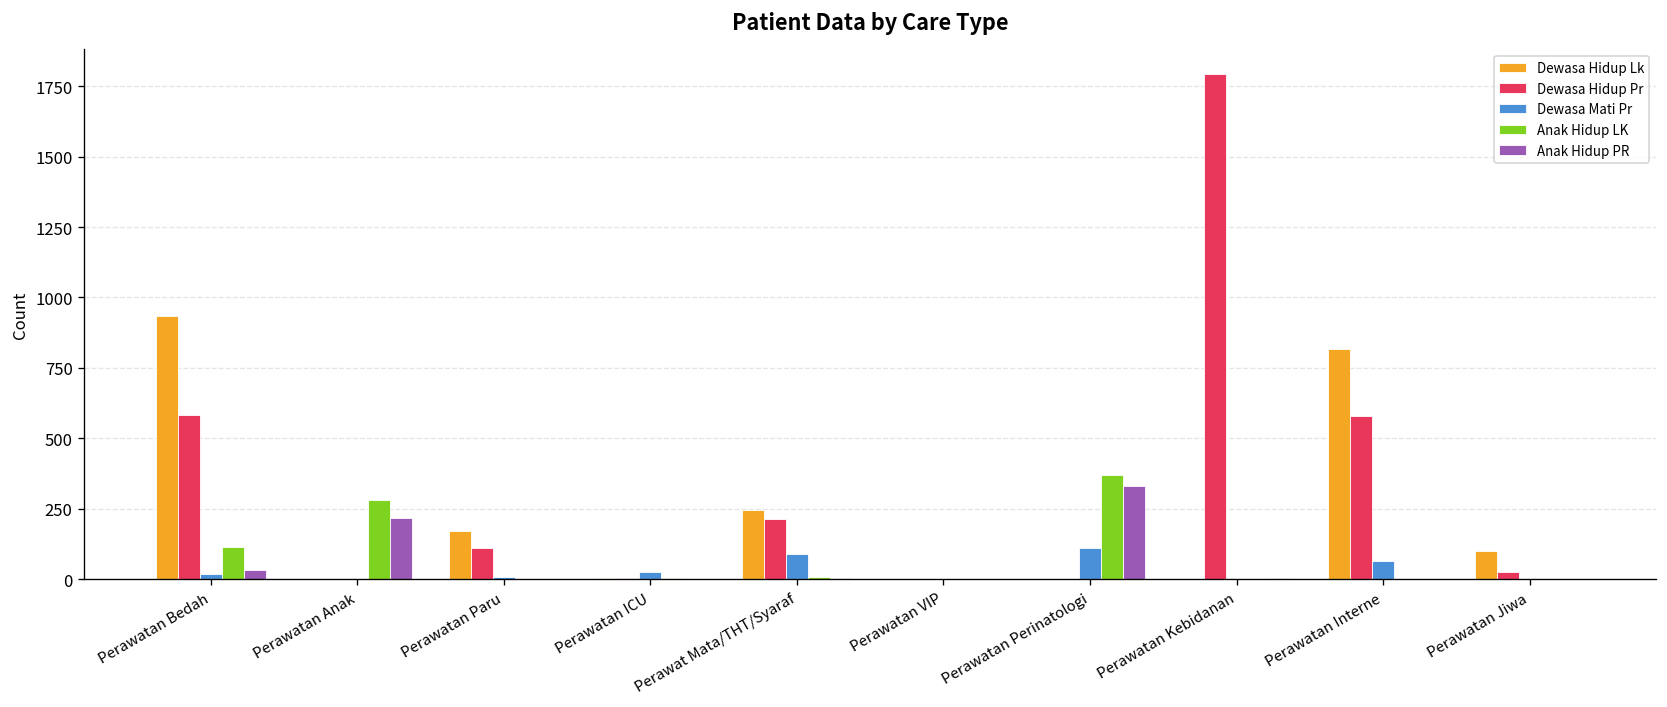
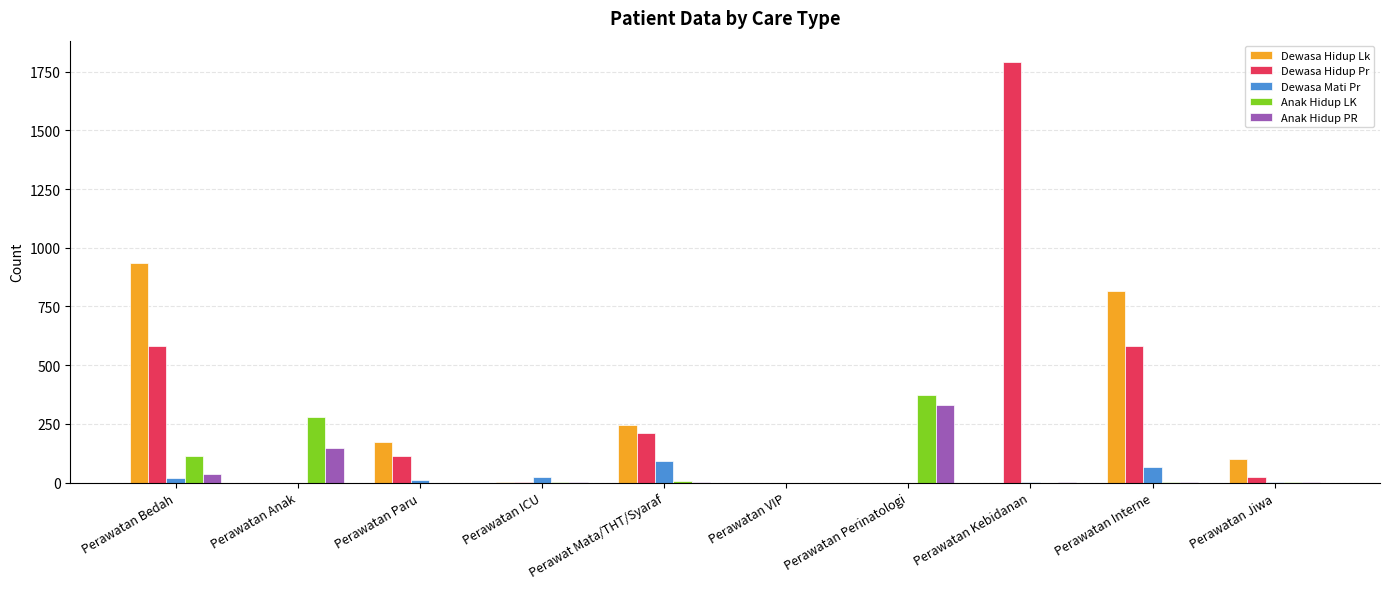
Anak Hidup PR, Perawatan Anak: 220 -> 150
Dewasa Mati Pr, Perawatan Perinatologi: 110 -> 0
